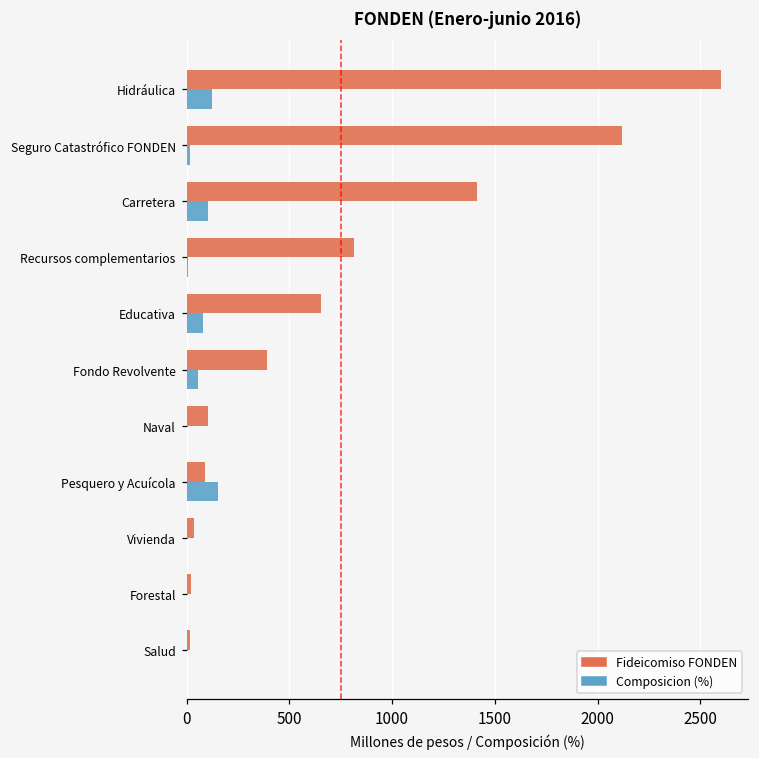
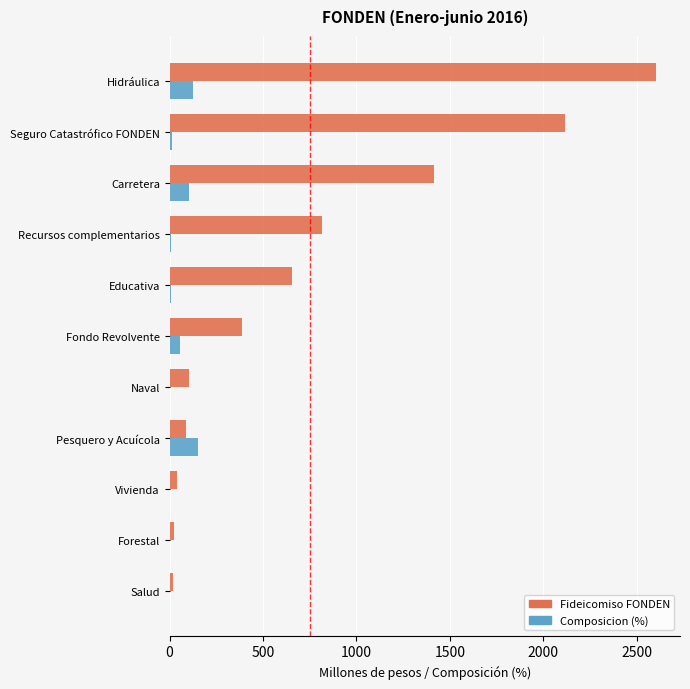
Composicion (%), Educativa: 80 -> 10
